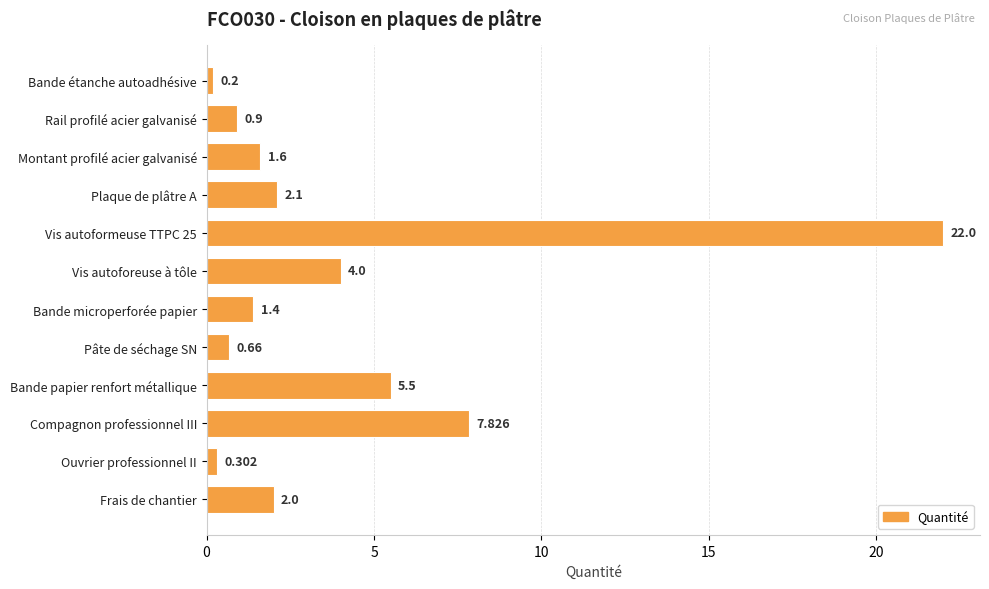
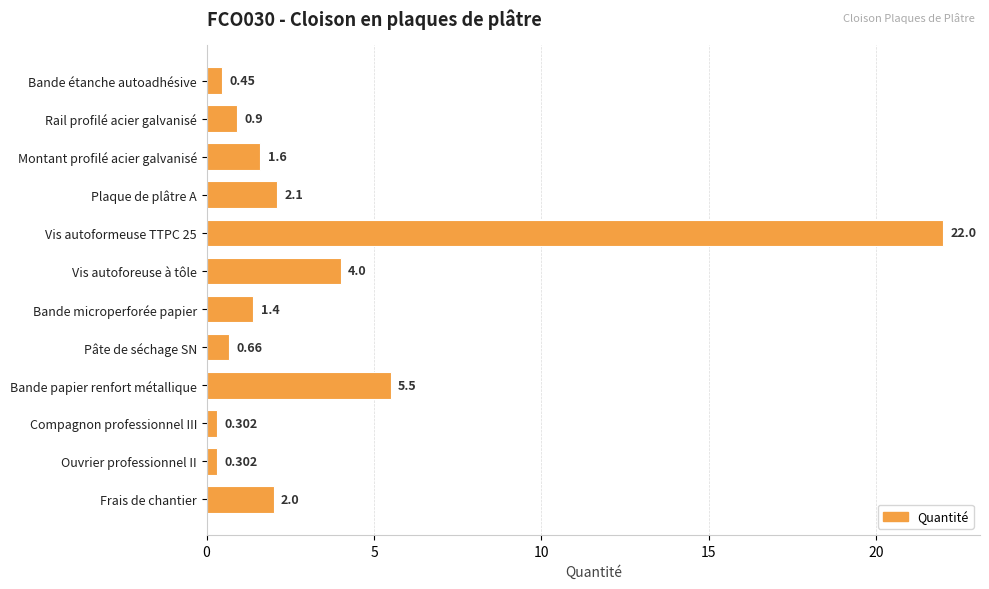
Bande étanche autoadhésive: 0.2 -> 0.45
Compagnon professionnel III: 7.826 -> 0.302
